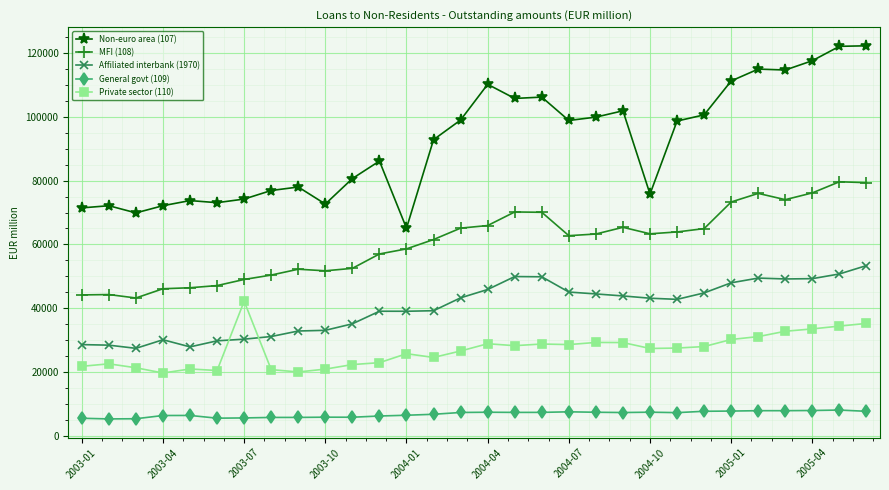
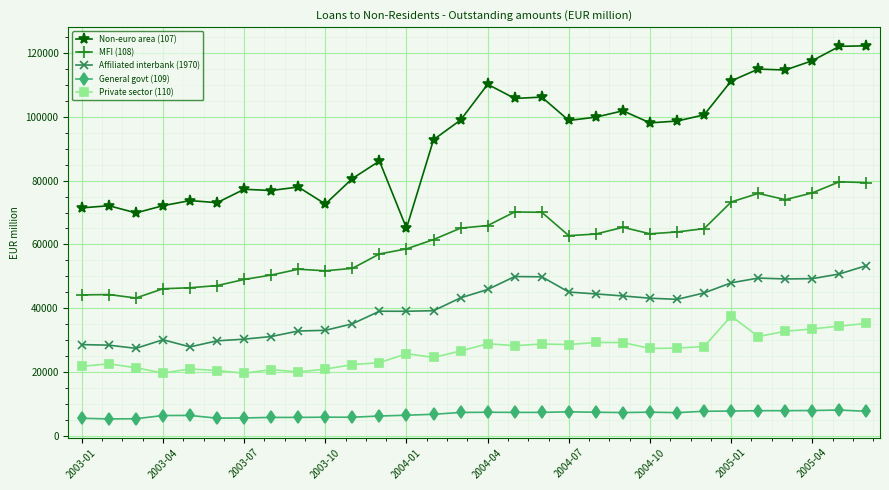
Non-euro area (107), 2003-07: 74000 -> 77000
Private sector (110), 2003-07: 42000 -> 20000
Non-euro area (107), 2004-10: 76000 -> 98000
Private sector (110), 2005-01: 30000 -> 38000
